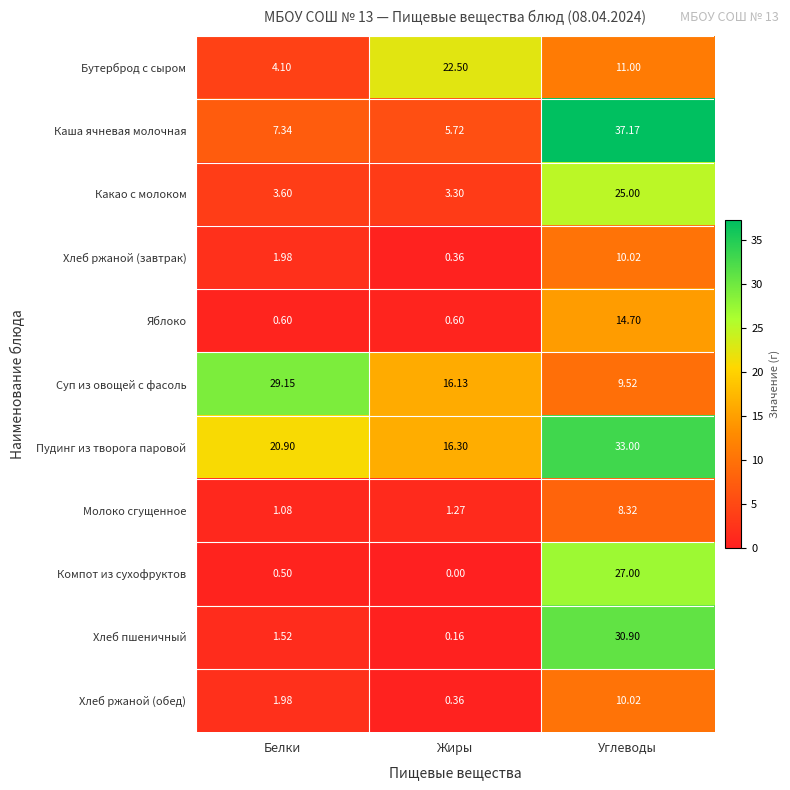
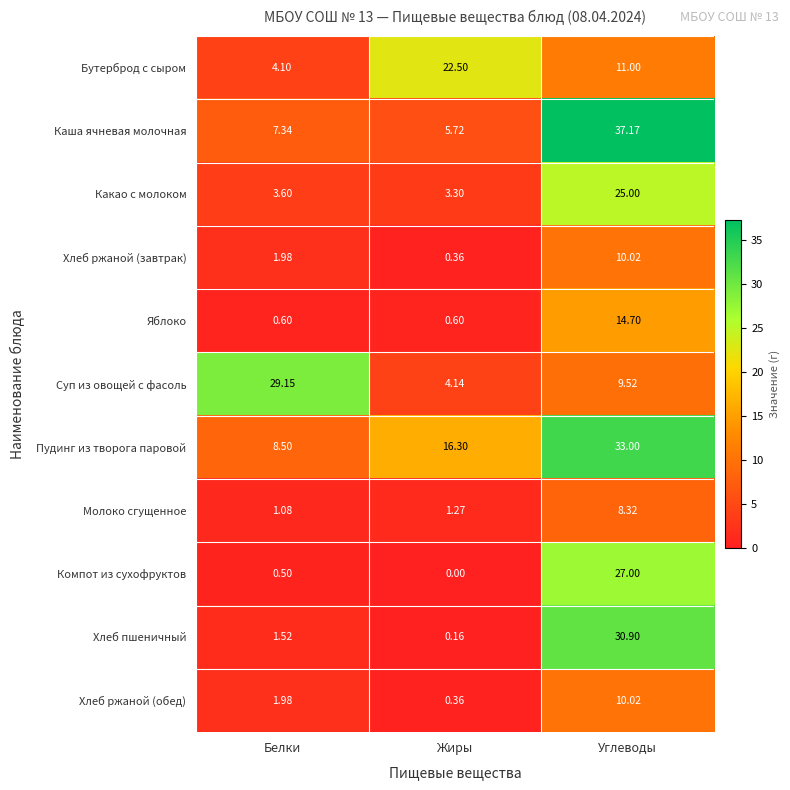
Суп из овощей с фасоль, Жиры: 16.13 -> 4.14
Пудинг из творога паровой, Белки: 20.90 -> 8.50
